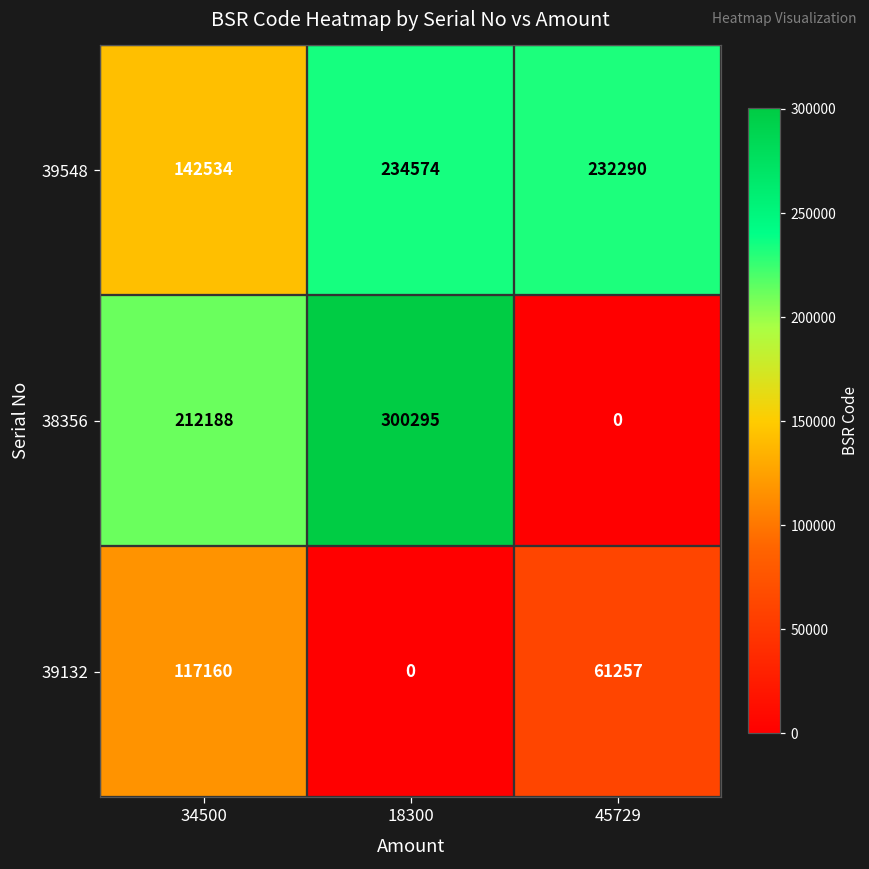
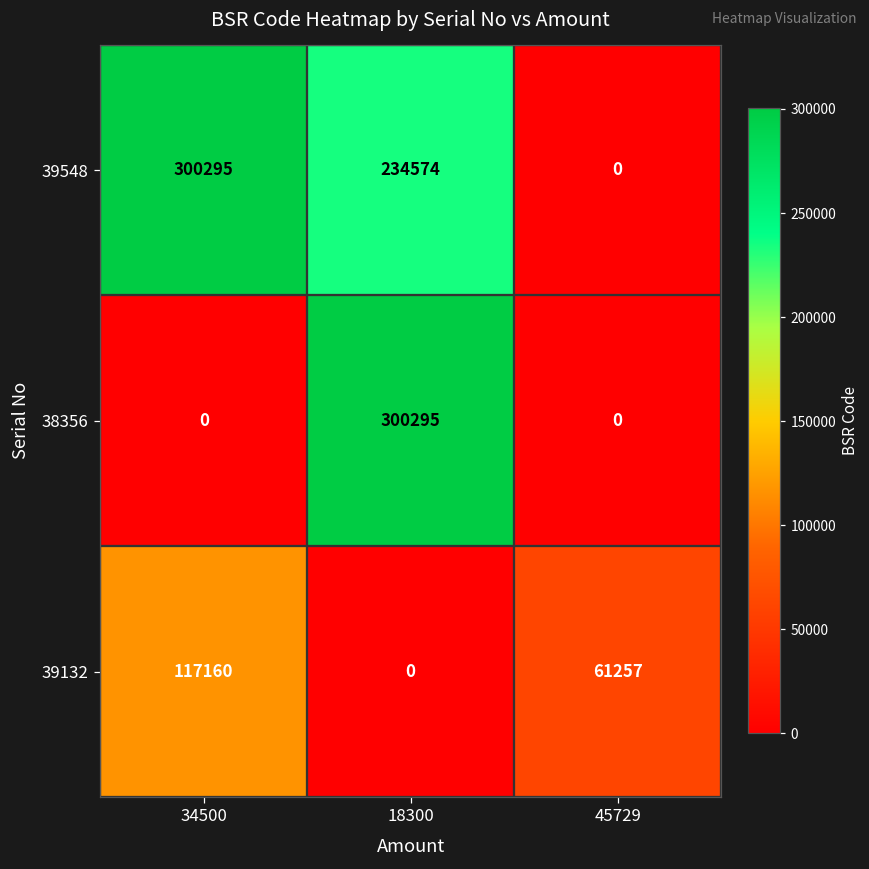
39548, 34500: 142534 -> 300295
39548, 45729: 232290 -> 0
38356, 34500: 212188 -> 0
